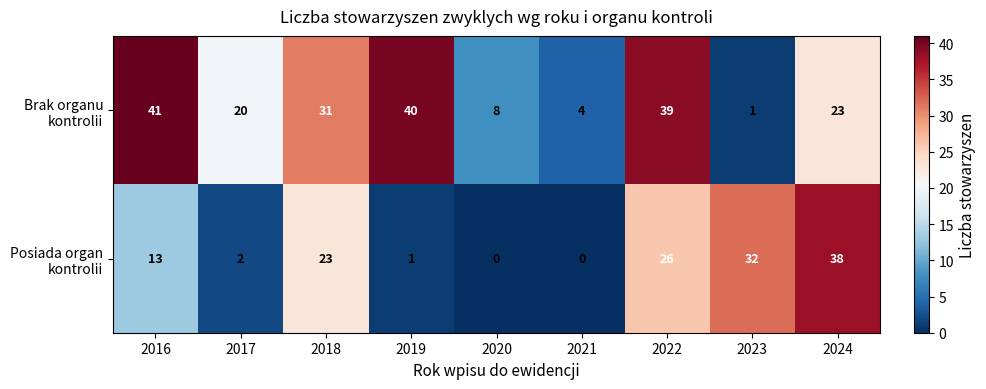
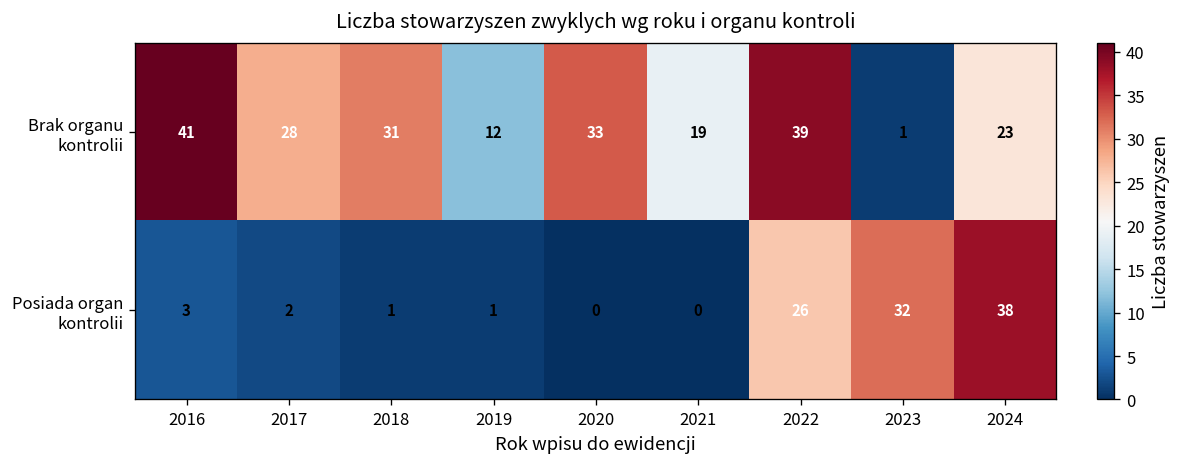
Brak organu kontrolii, 2017: 20 -> 28
Brak organu kontrolii, 2019: 40 -> 12
Brak organu kontrolii, 2020: 8 -> 33
Brak organu kontrolii, 2021: 4 -> 19
Posiada organ kontrolii, 2016: 13 -> 3
Posiada organ kontrolii, 2018: 23 -> 1
